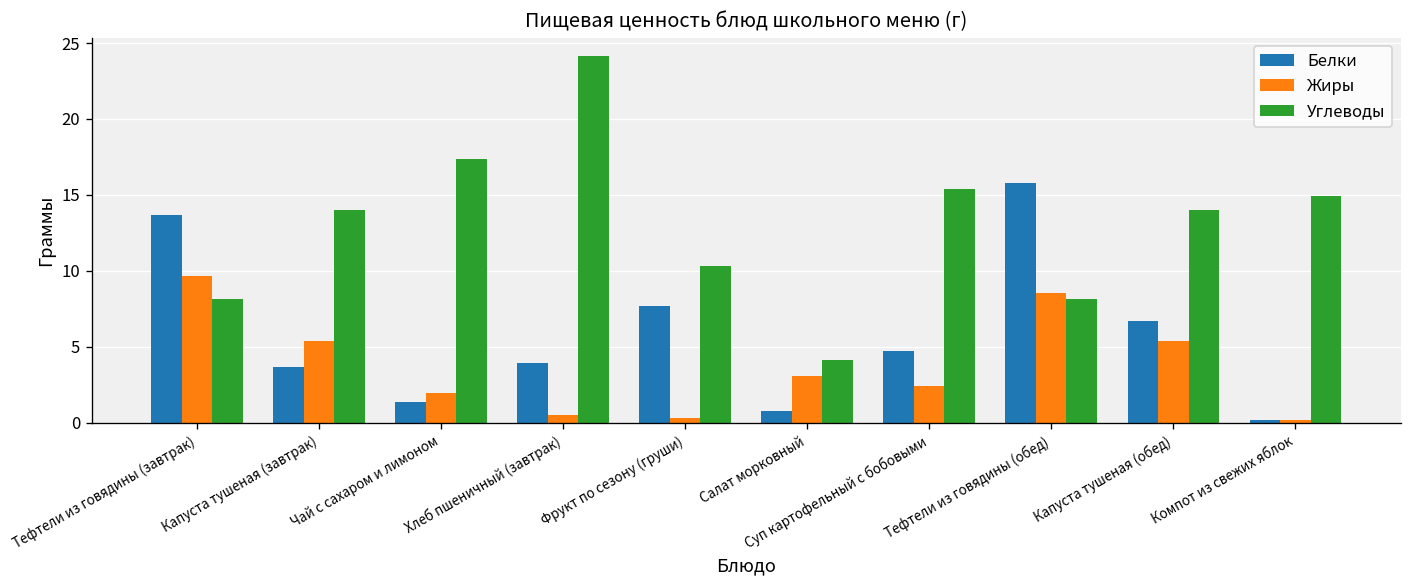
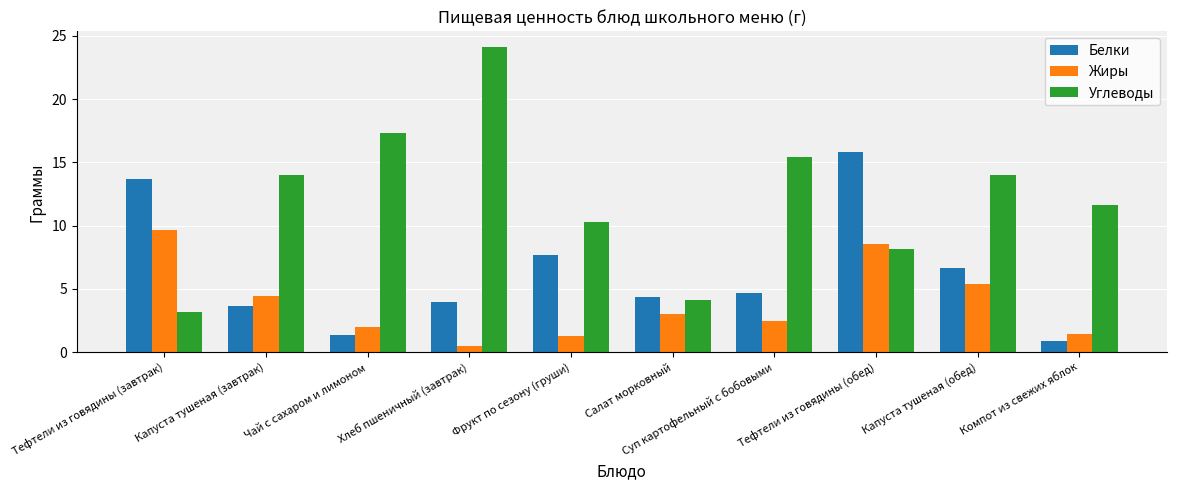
Углеводы, Тефтели из говядины (завтрак): 8.2 -> 3.2
Жиры, Капуста тушеная (завтрак): 5.4 -> 4.4
Жиры, Фрукт по сезону (груши): 0.3 -> 1.3
Белки, Салат морковный: 0.8 -> 4.4
Белки, Компот из свежих яблок: 0.2 -> 0.9
Жиры, Компот из свежих яблок: 0.2 -> 1.5
Углеводы, Компот из свежих яблок: 14.9 -> 11.6
